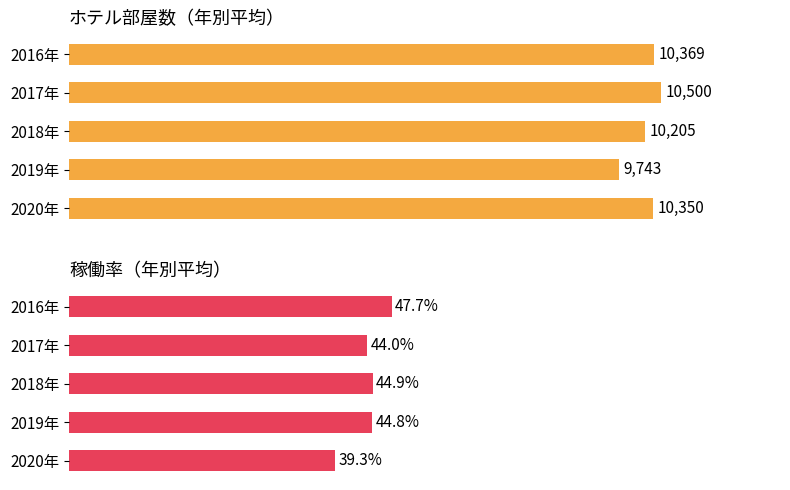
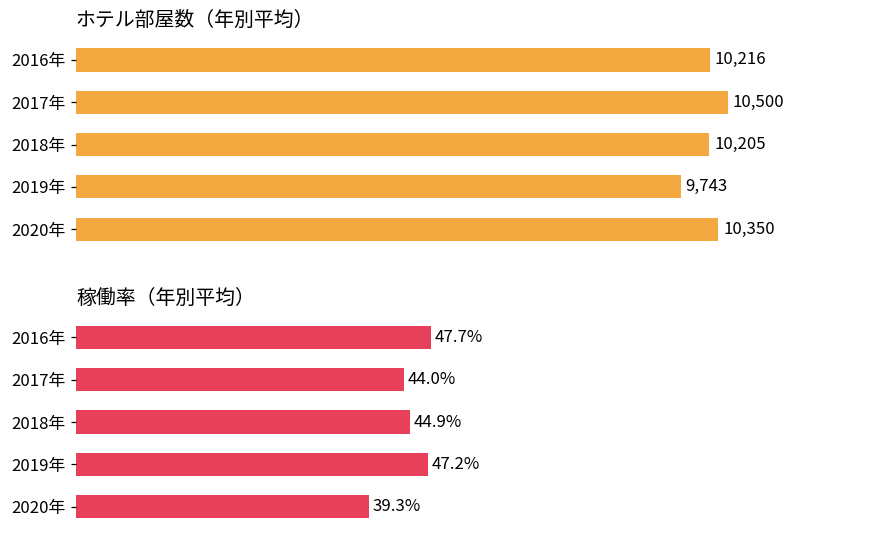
ホテル部屋数（年別平均）, 2016年: 10,369 -> 10,216
稼働率（年別平均）, 2019年: 44.8% -> 47.2%
